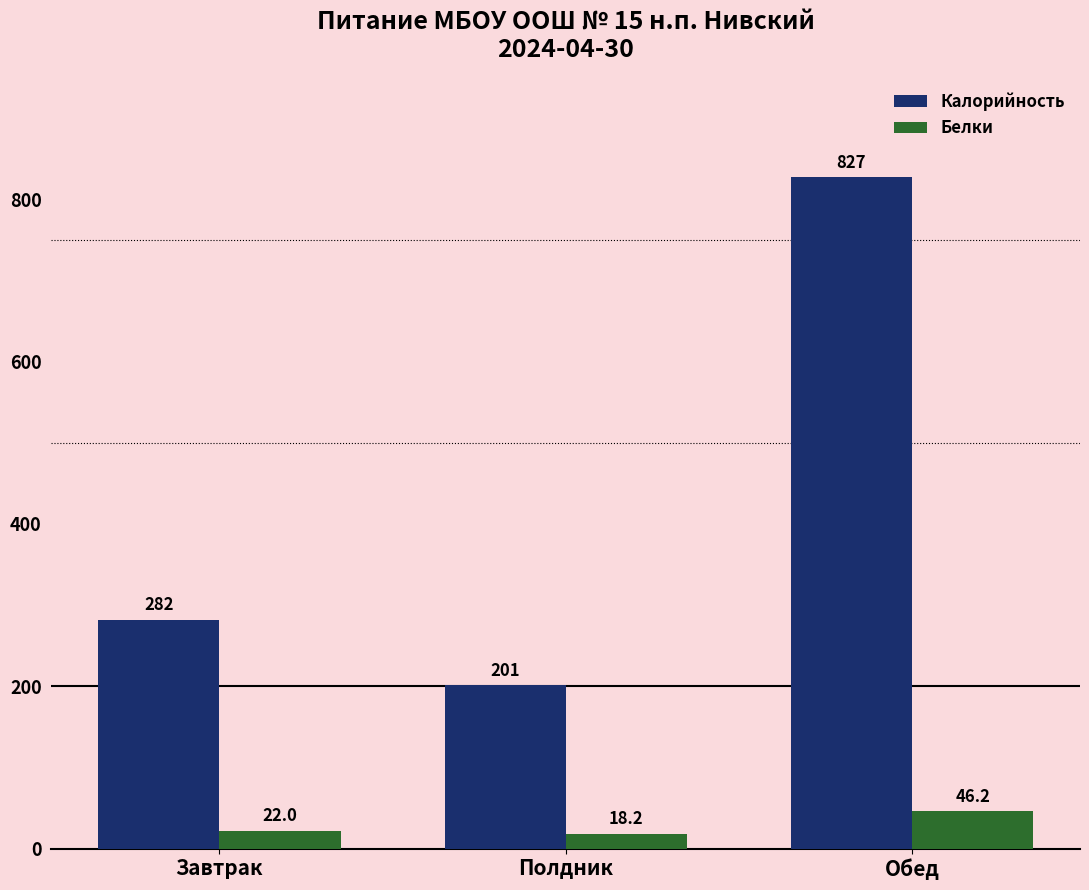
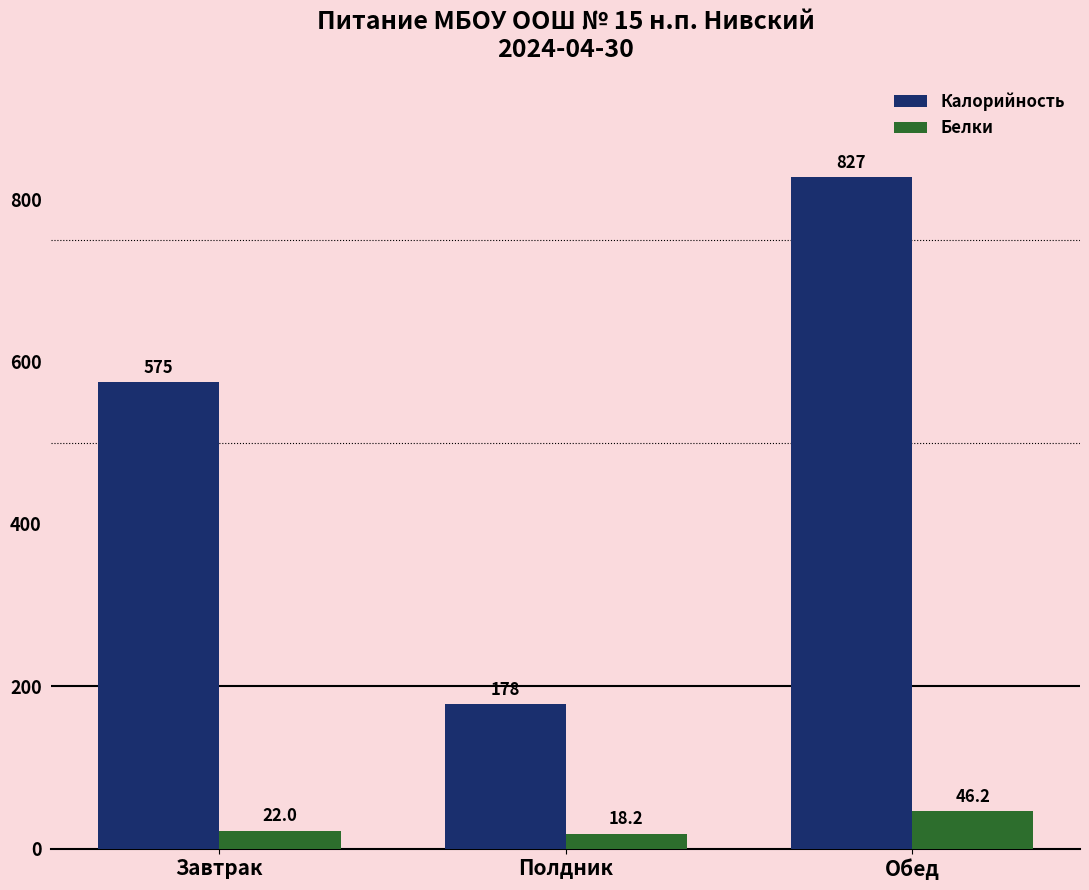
Калорийность, Завтрак: 282 -> 575
Калорийность, Полдник: 201 -> 178
